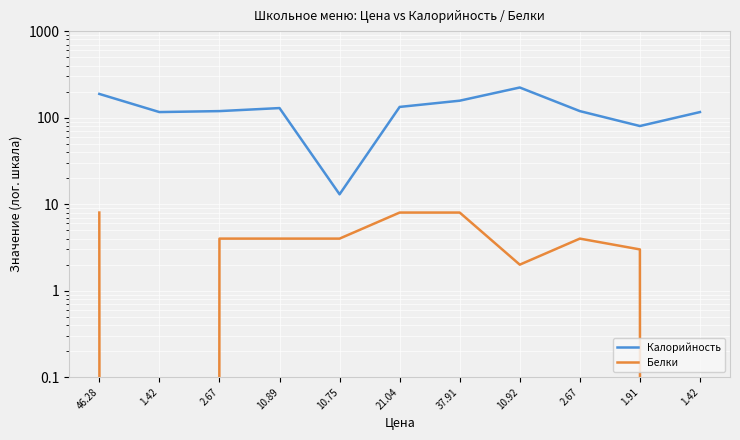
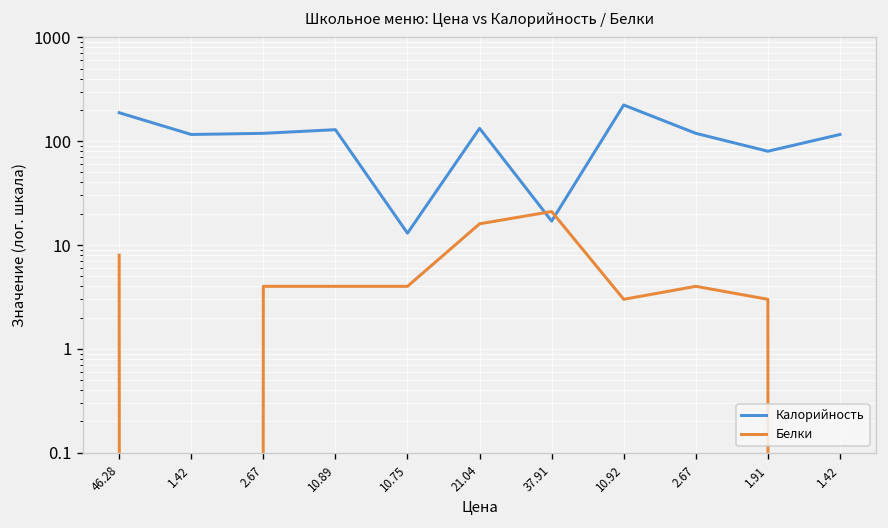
Белки, 21.04: 8 -> 16
Калорийность, 37.91: 160 -> 17
Белки, 37.91: 8 -> 21
Белки, 10.92: 2 -> 3
